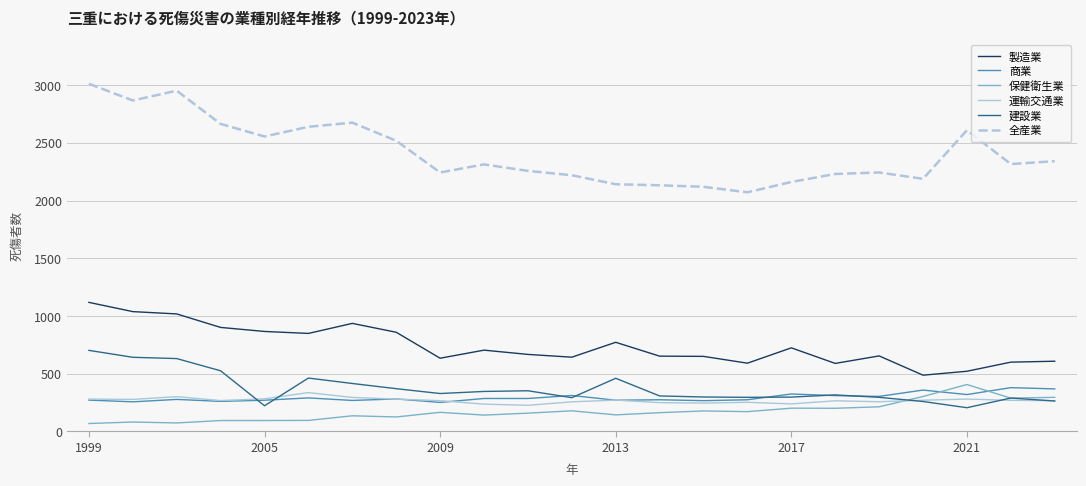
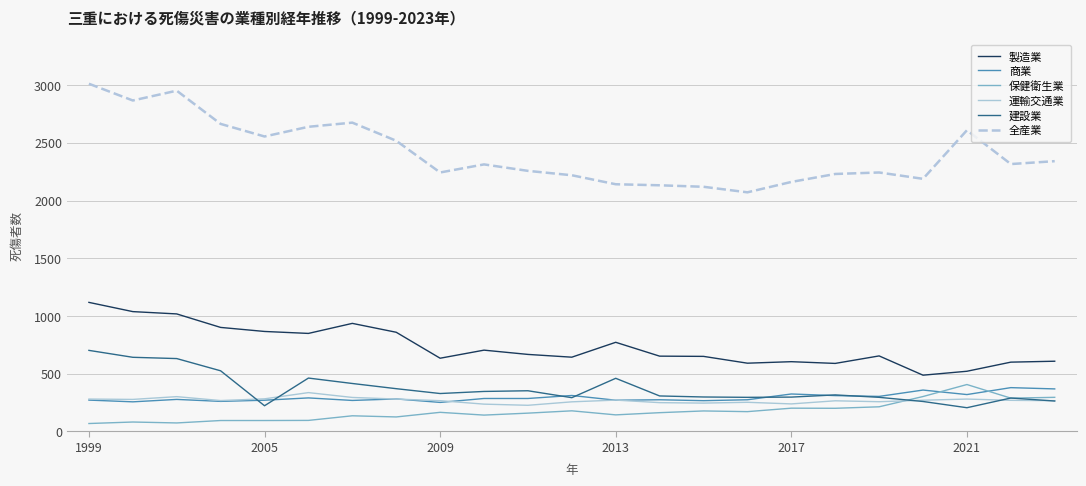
製造業, 2017: 720 -> 600
